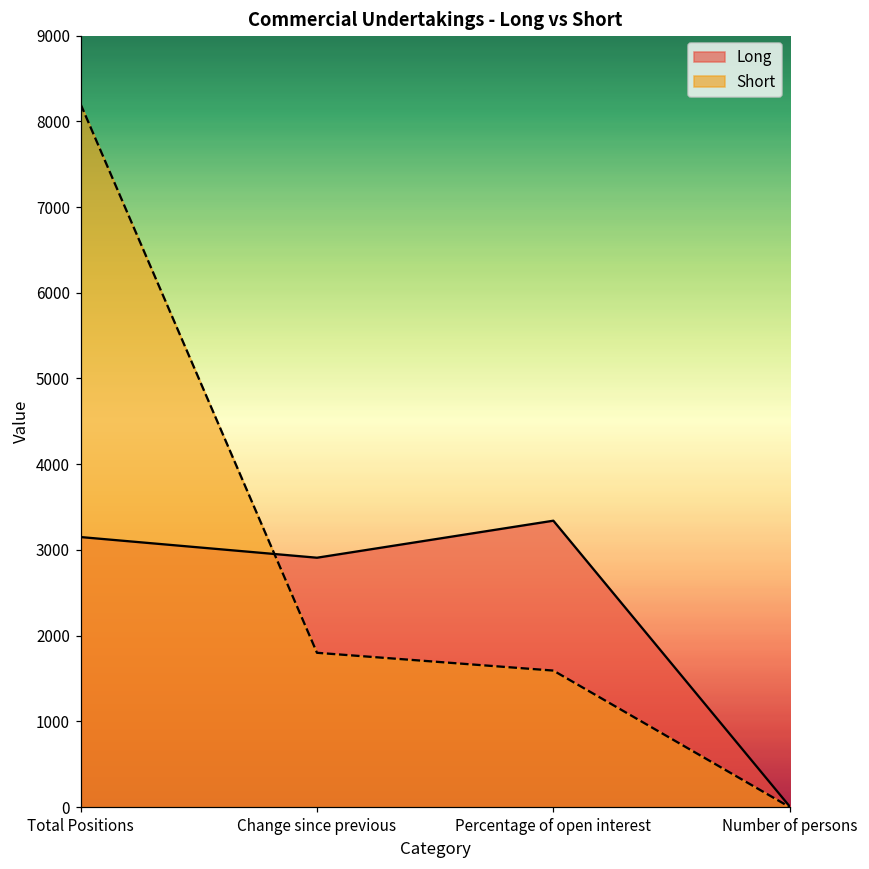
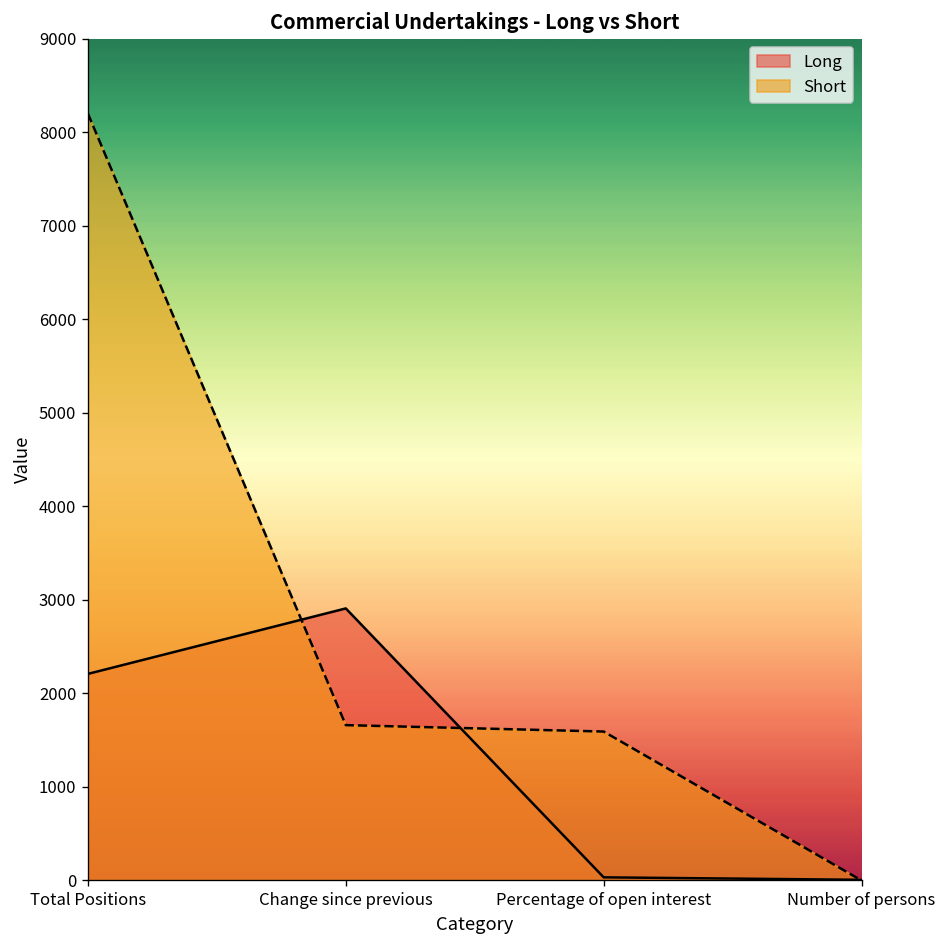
Long, Total Positions: 3200 -> 2200
Short, Change since previous: 1800 -> 1700
Long, Percentage of open interest: 3300 -> 0
